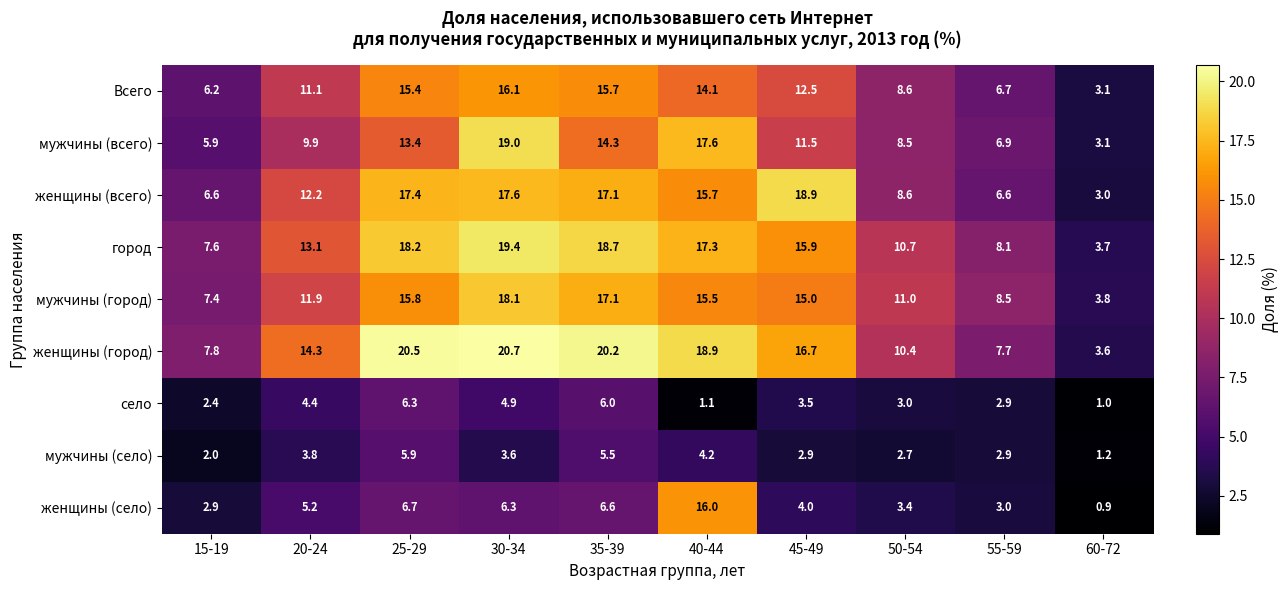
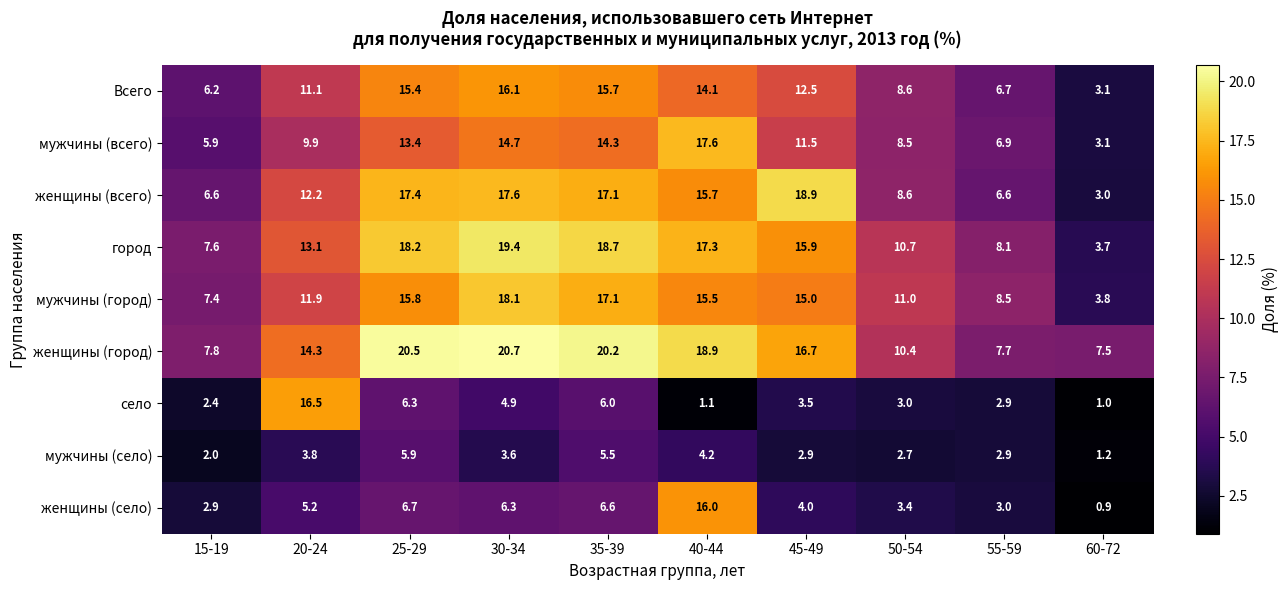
мужчины (всего), 30-34: 19.0 -> 14.7
женщины (город), 60-72: 3.6 -> 7.5
село, 20-24: 4.4 -> 16.5
